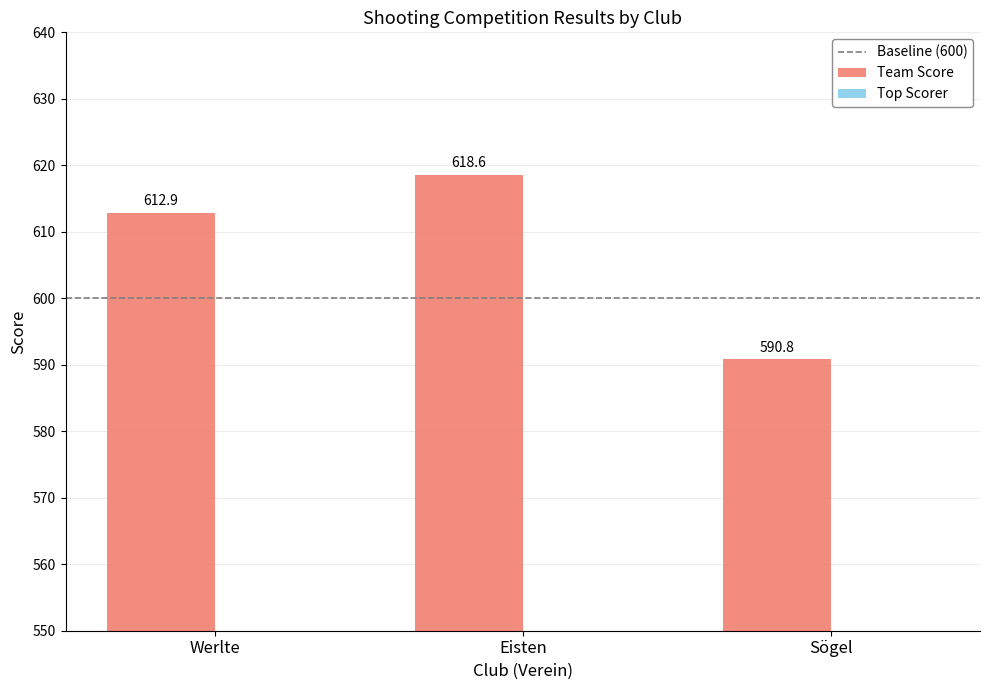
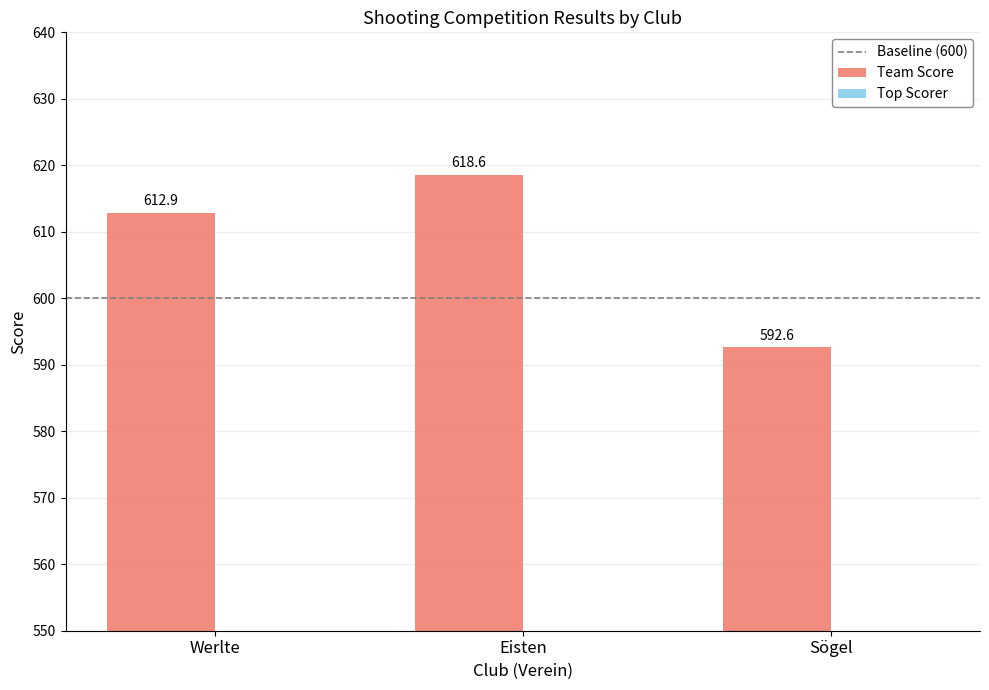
Team Score, Sögel: 590.8 -> 592.6
